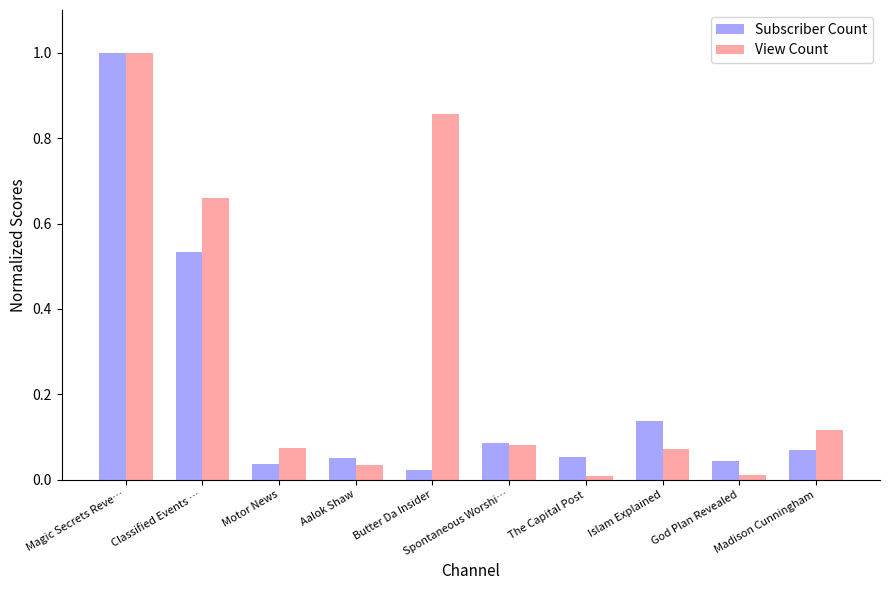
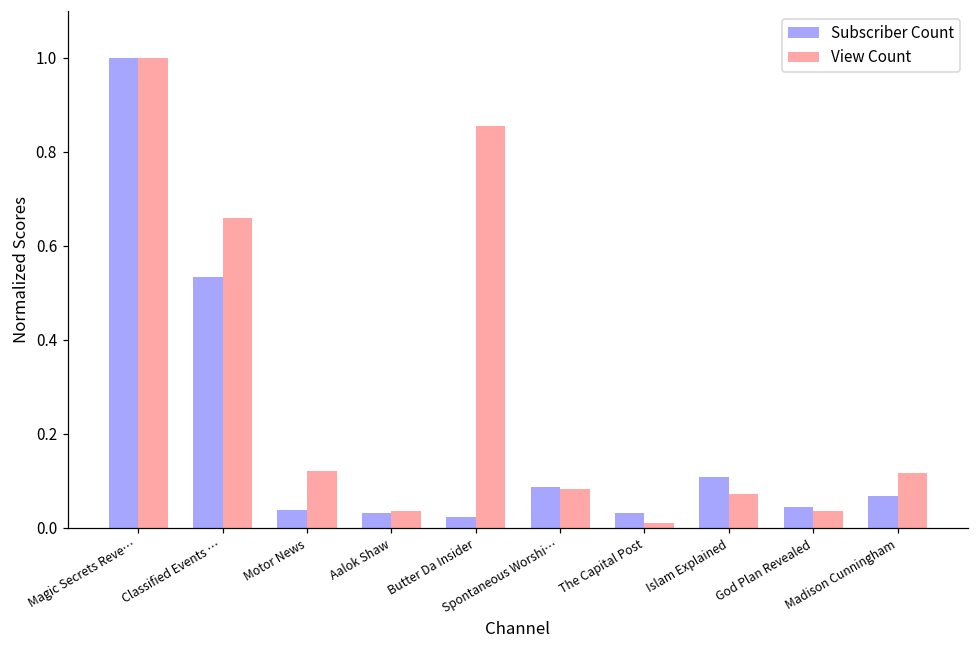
View Count, Motor News: 0.07 -> 0.12
Subscriber Count, Aalok Shaw: 0.05 -> 0.03
Subscriber Count, The Capital Post: 0.05 -> 0.03
Subscriber Count, Islam Explained: 0.14 -> 0.11
View Count, God Plan Revealed: 0.01 -> 0.04
